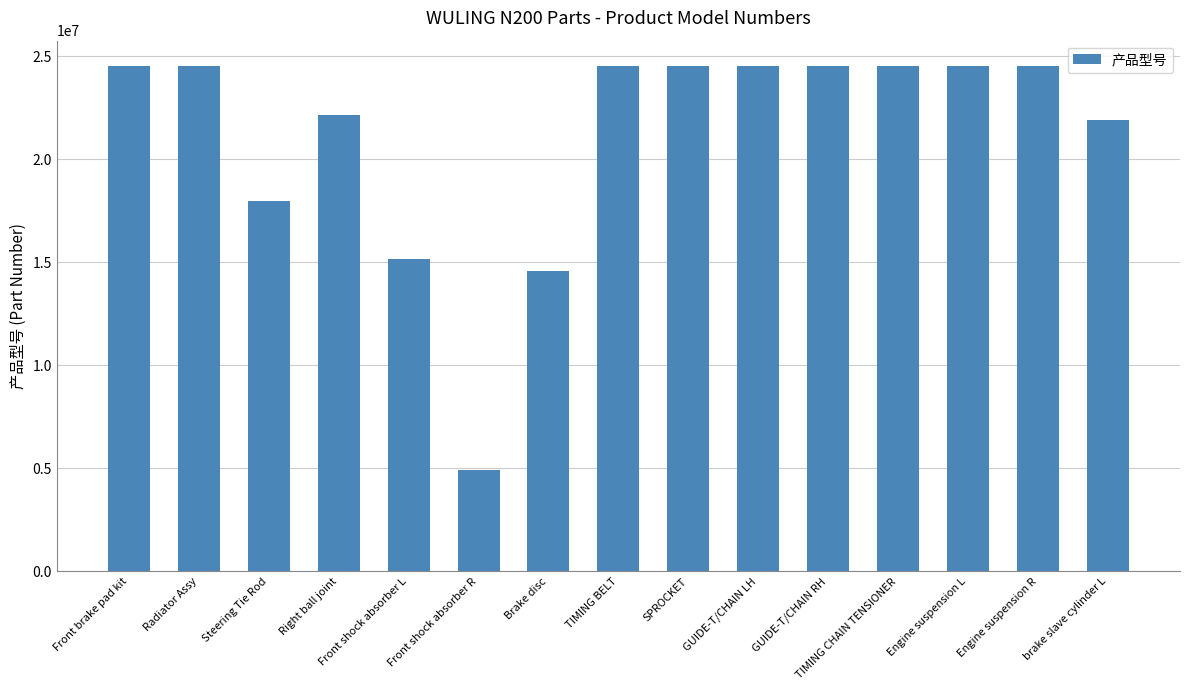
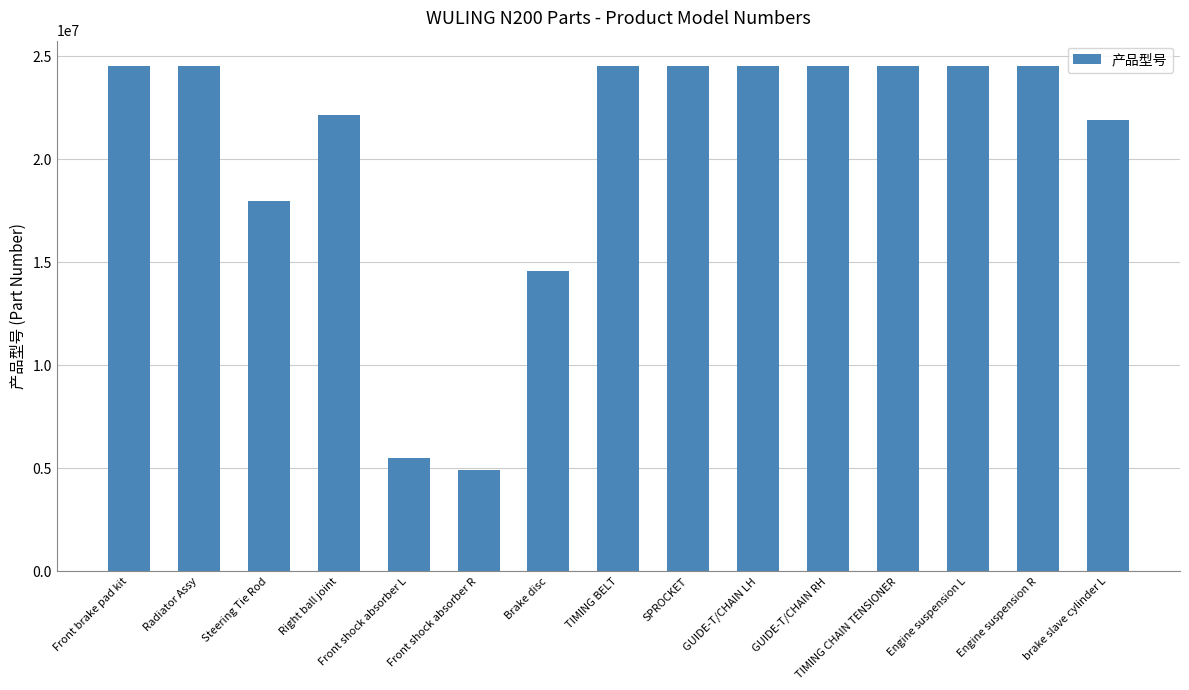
Front shock absorber L: 15200000 -> 5500000
